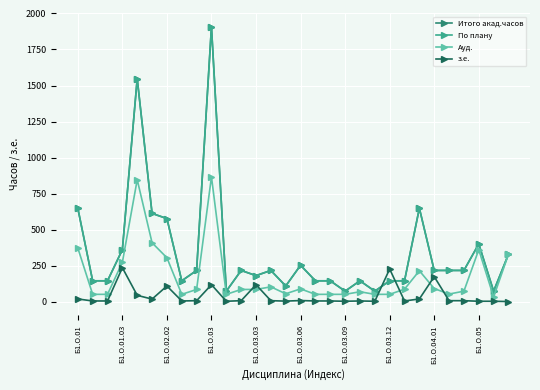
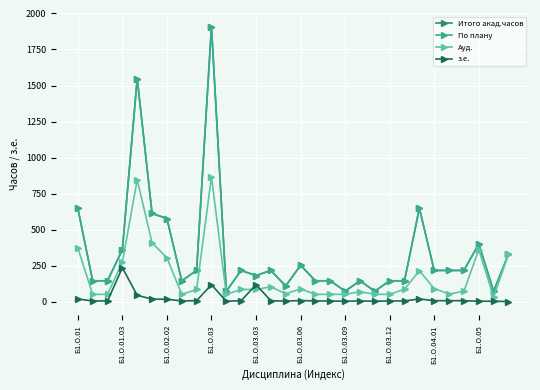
з.е., Б1.О.02.02: 110 -> 20
з.е., Б1.О.03.12: 230 -> 0
з.е., Б1.О.04.01: 170 -> 10
